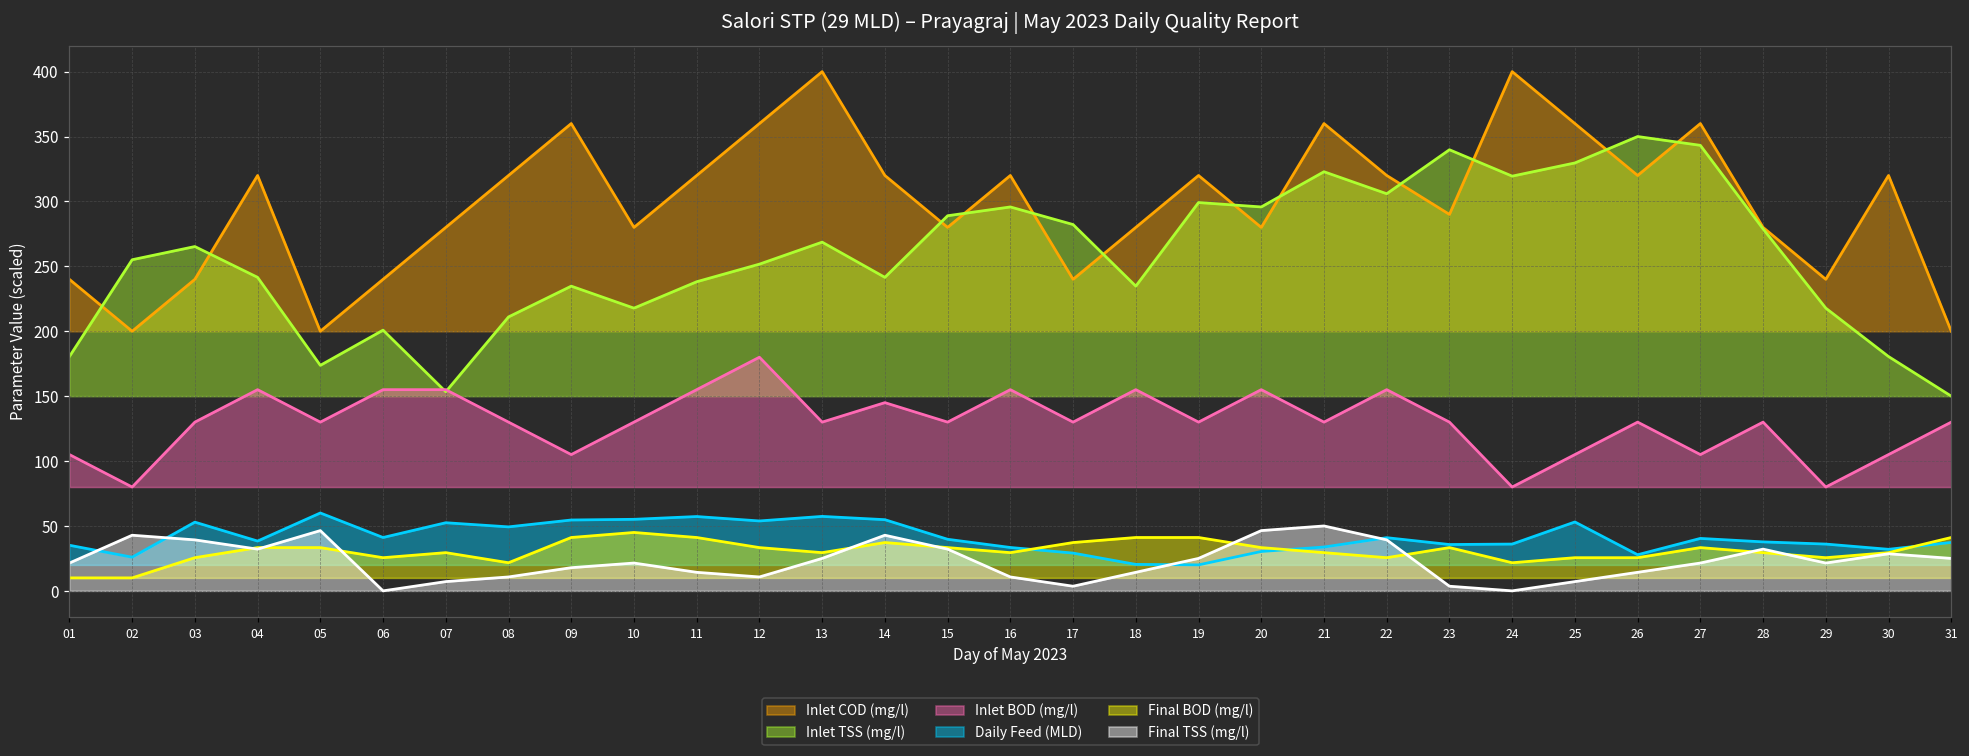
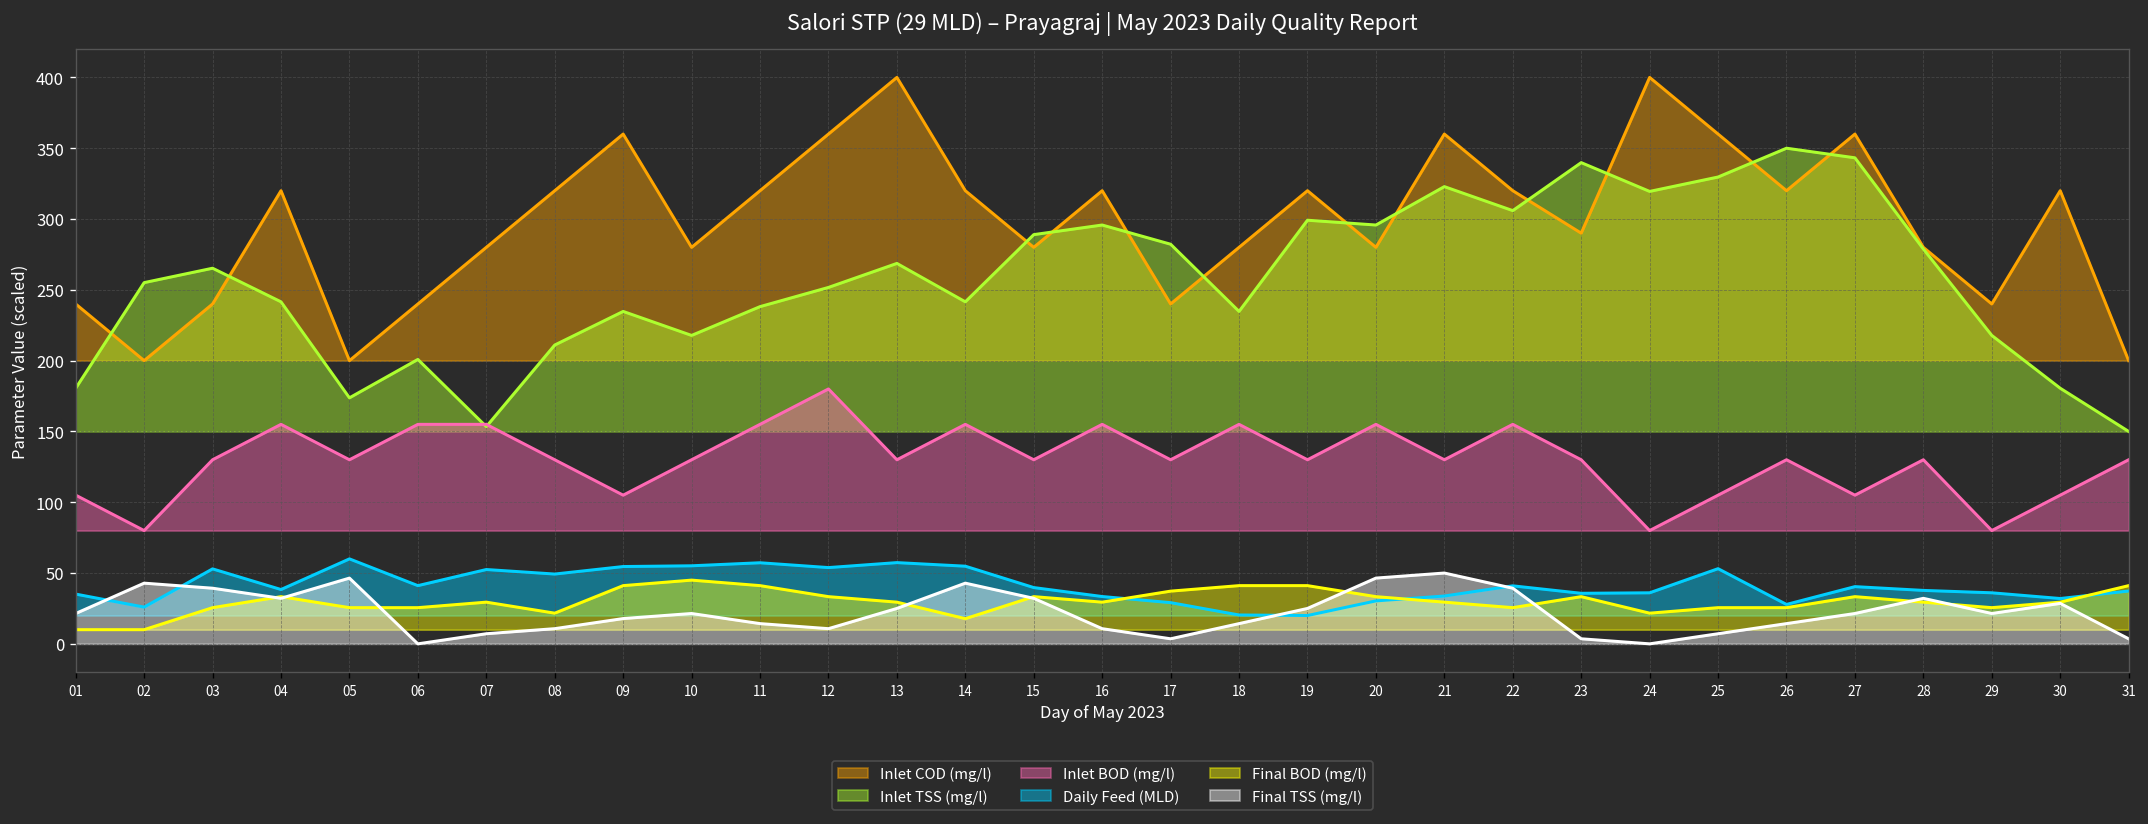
Final BOD (mg/l), 05: 33 -> 26
Inlet BOD (mg/l), 14: 145 -> 155
Final BOD (mg/l), 14: 37 -> 18
Final TSS (mg/l), 31: 25 -> 4
